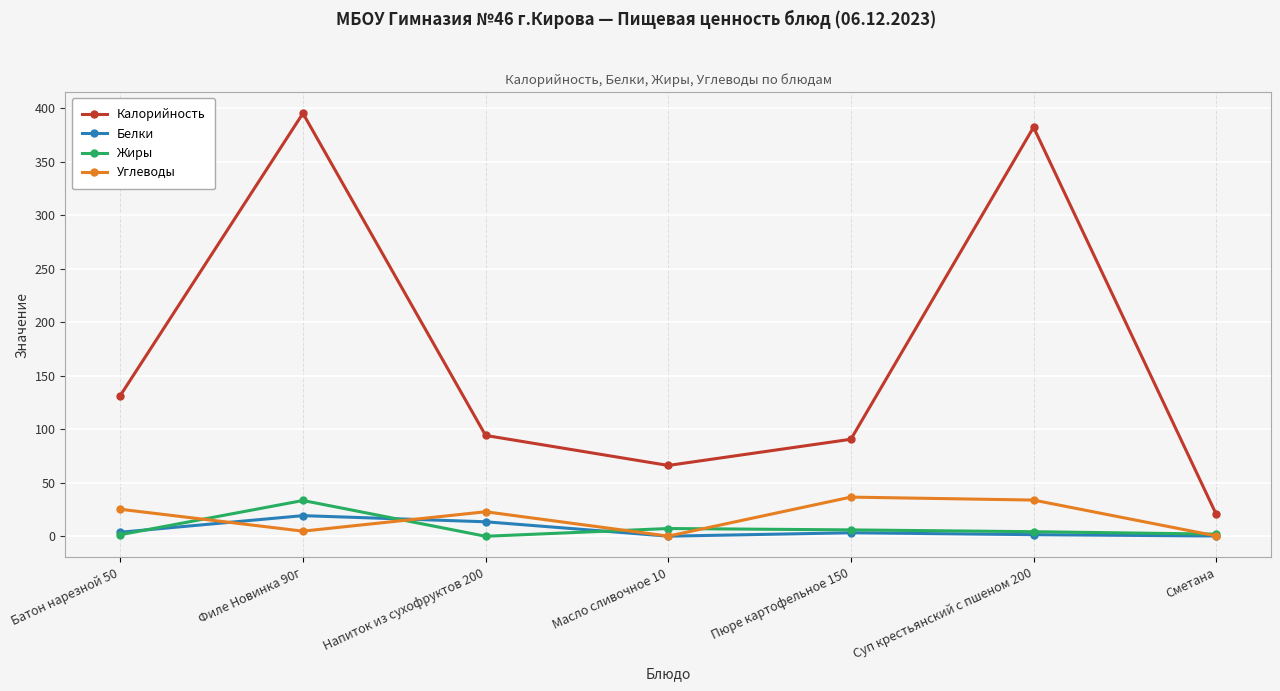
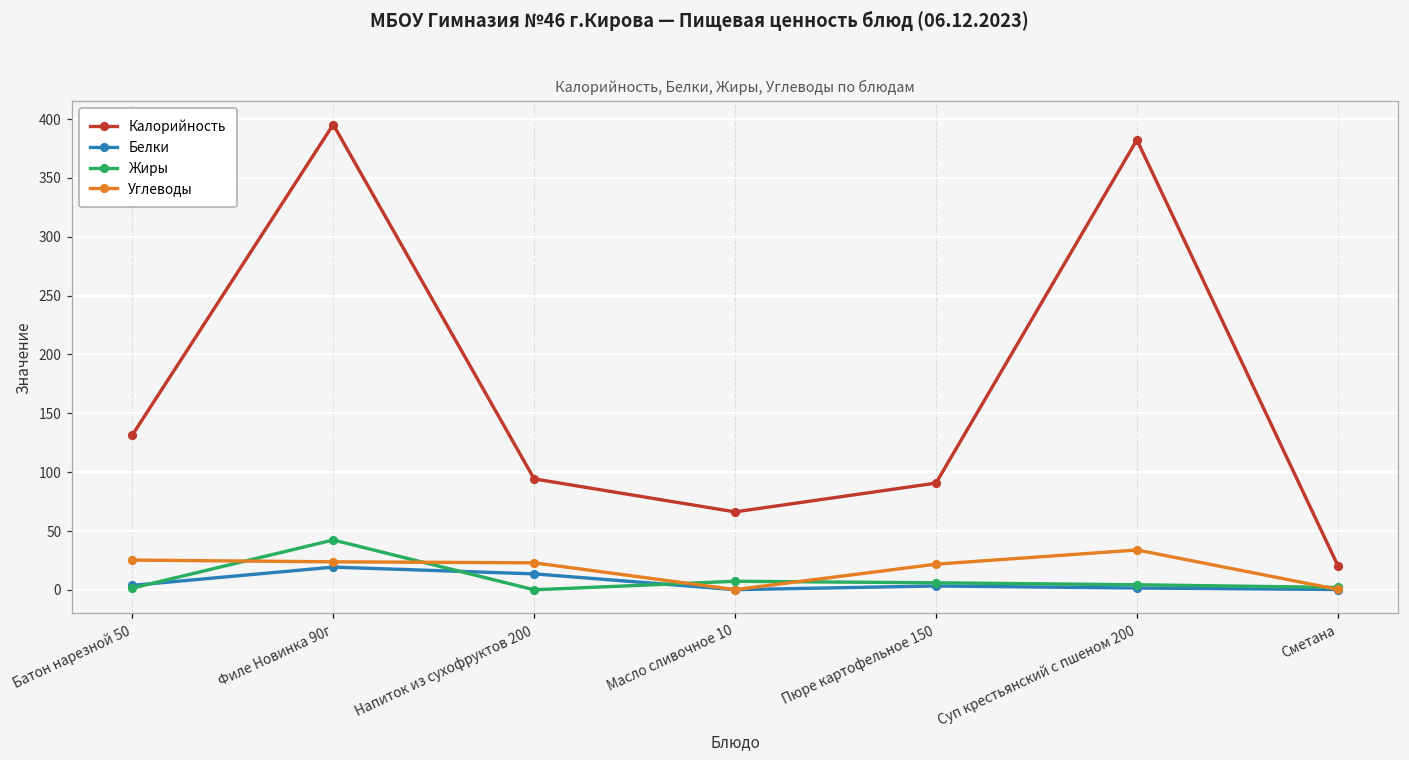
Жиры, Филе Новинка 90г: 33 -> 42
Углеводы, Филе Новинка 90г: 5 -> 24
Углеводы, Пюре картофельное 150: 37 -> 22
